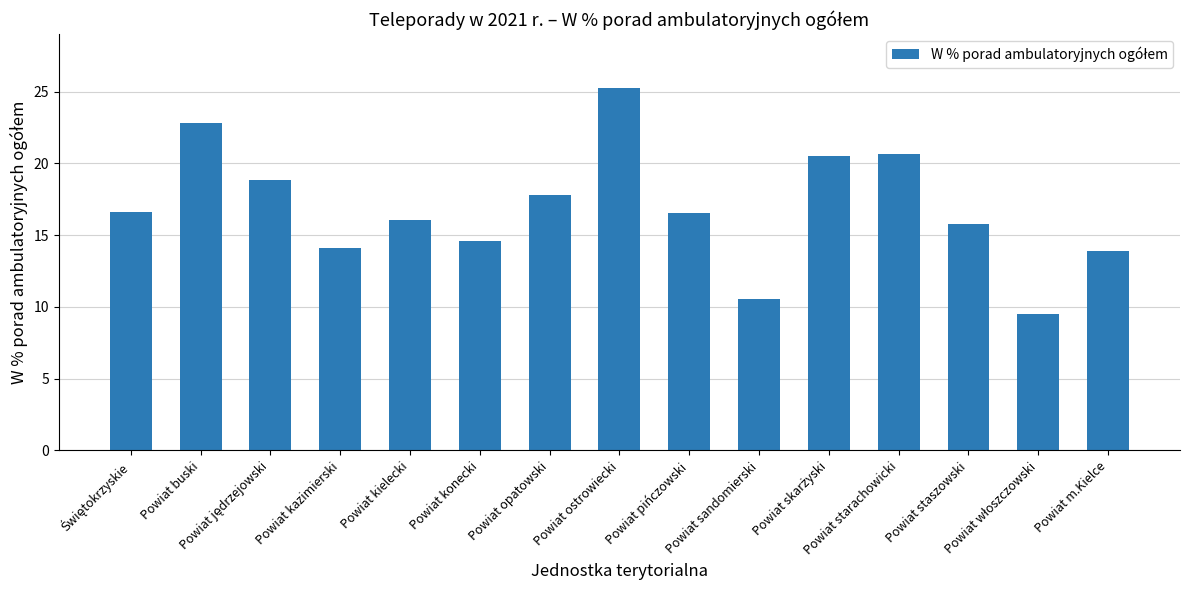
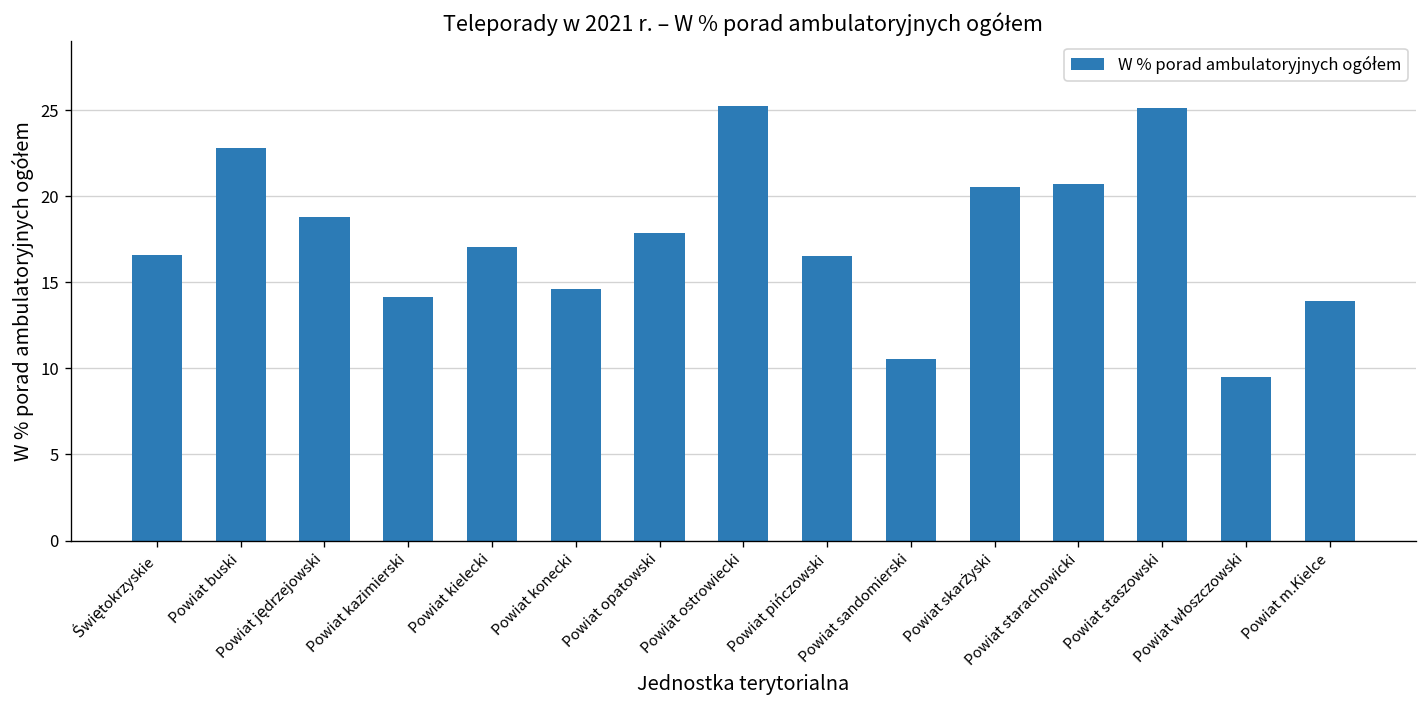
Powiat kielecki: 16.0 -> 17.0
Powiat staszowski: 15.8 -> 25.1
